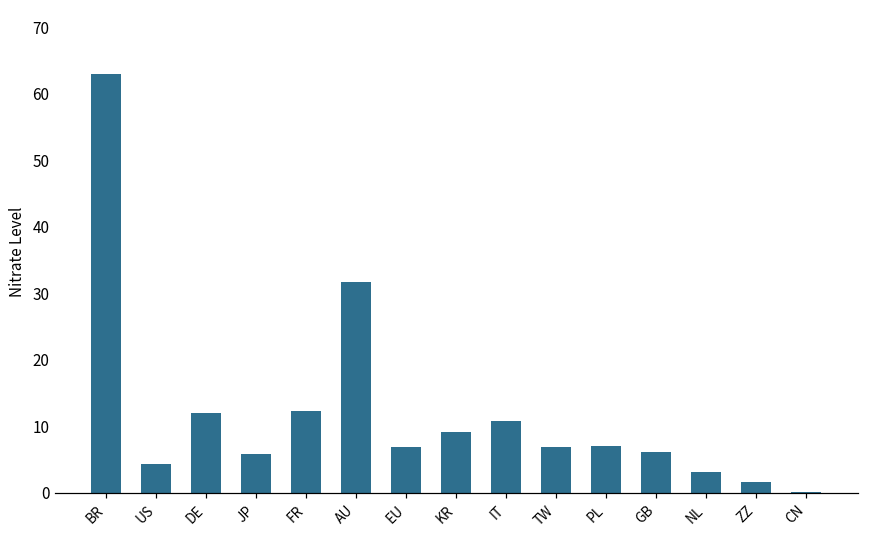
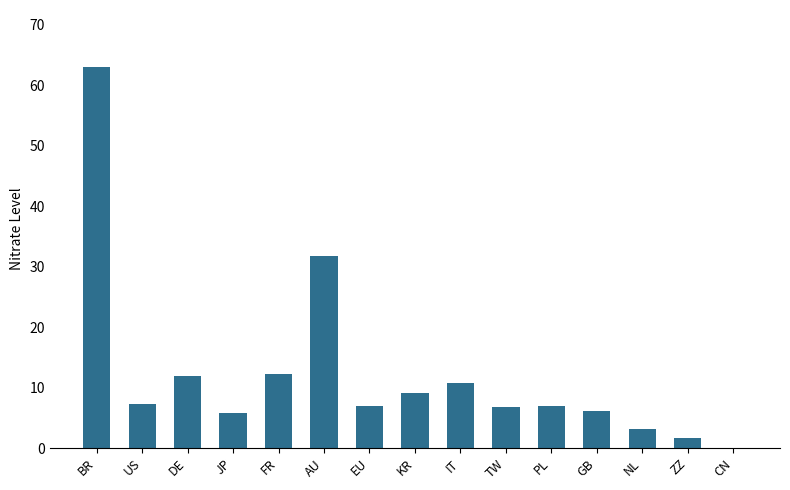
US: 4 -> 7
